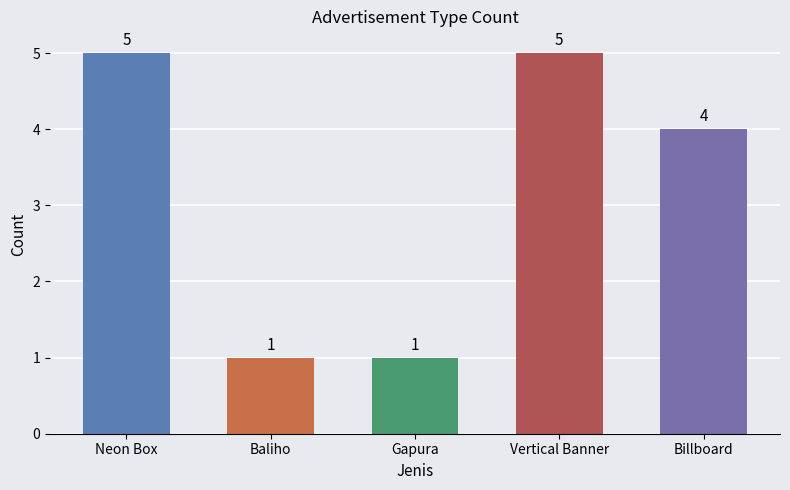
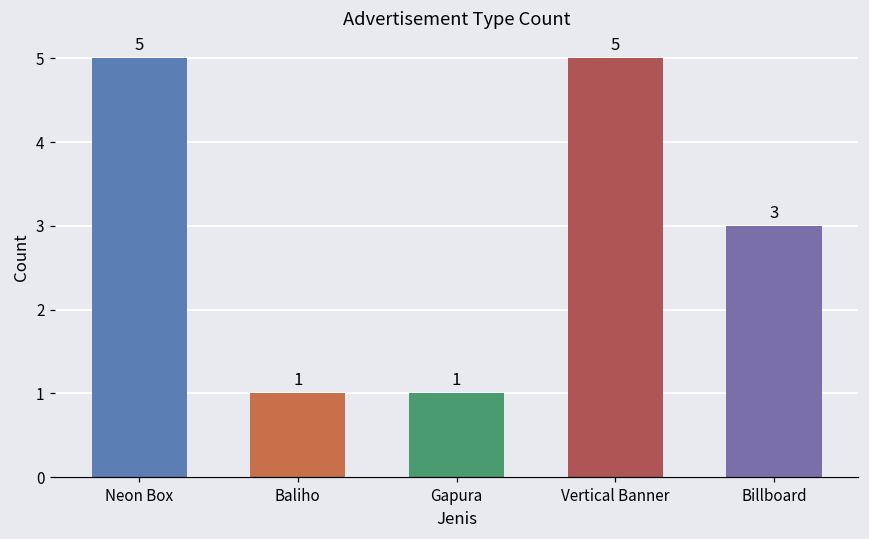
Billboard: 4 -> 3
